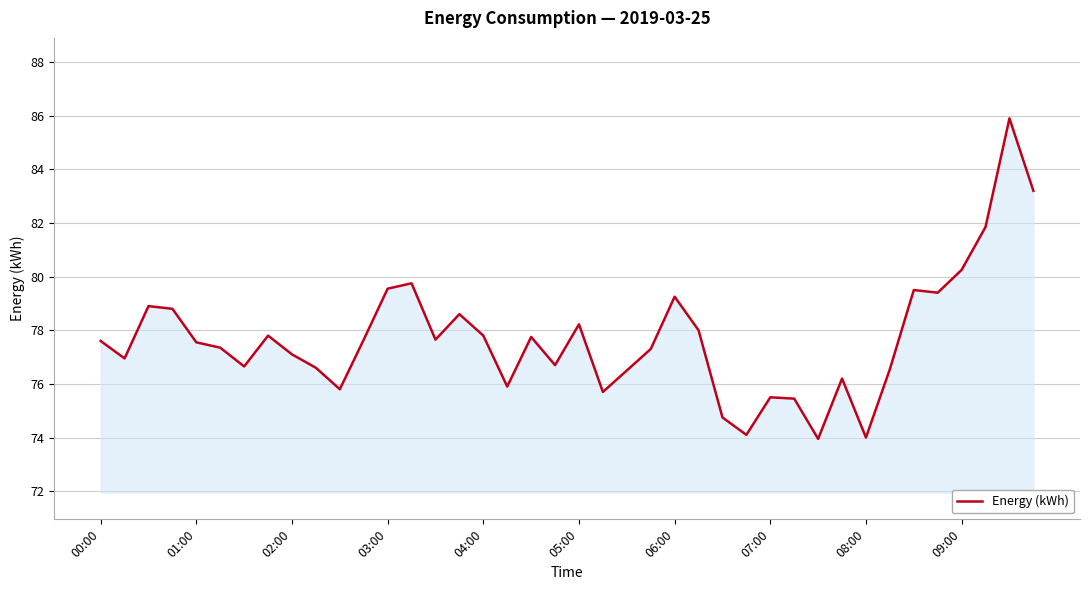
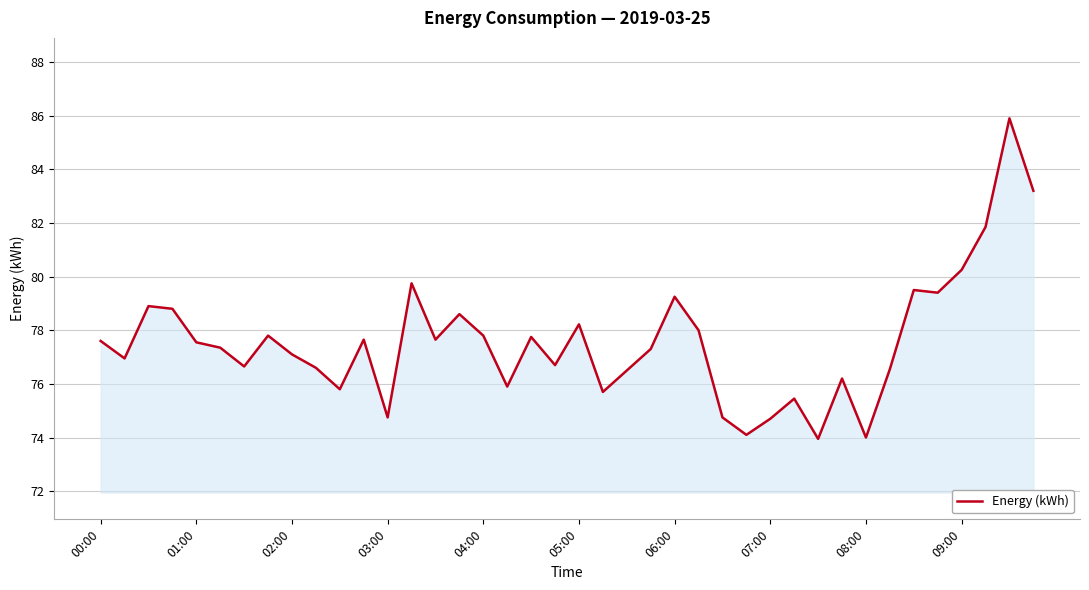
03:00: 79.6 -> 74.8
07:00: 75.5 -> 74.7
